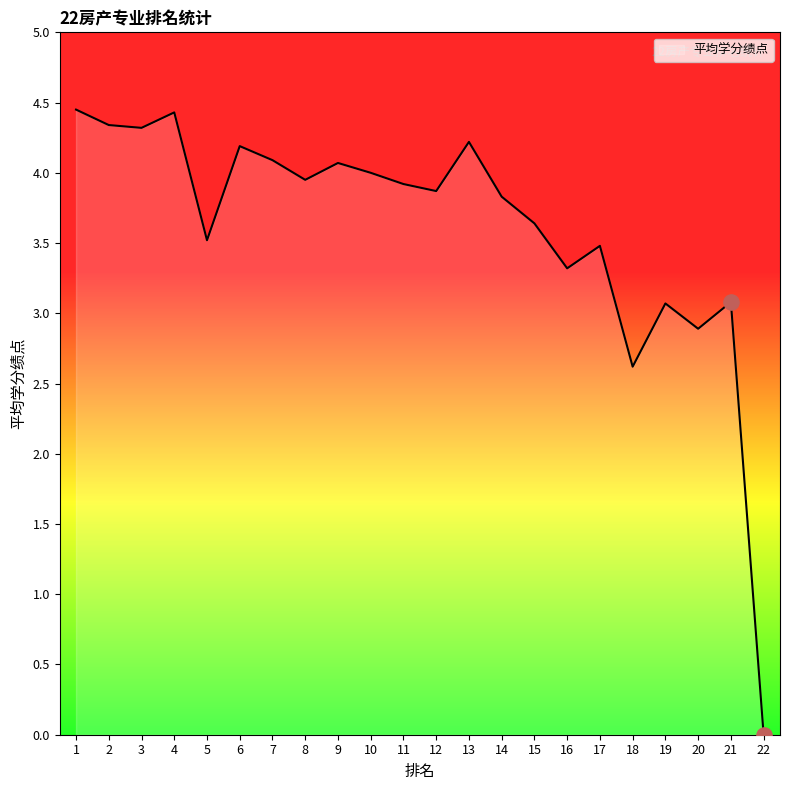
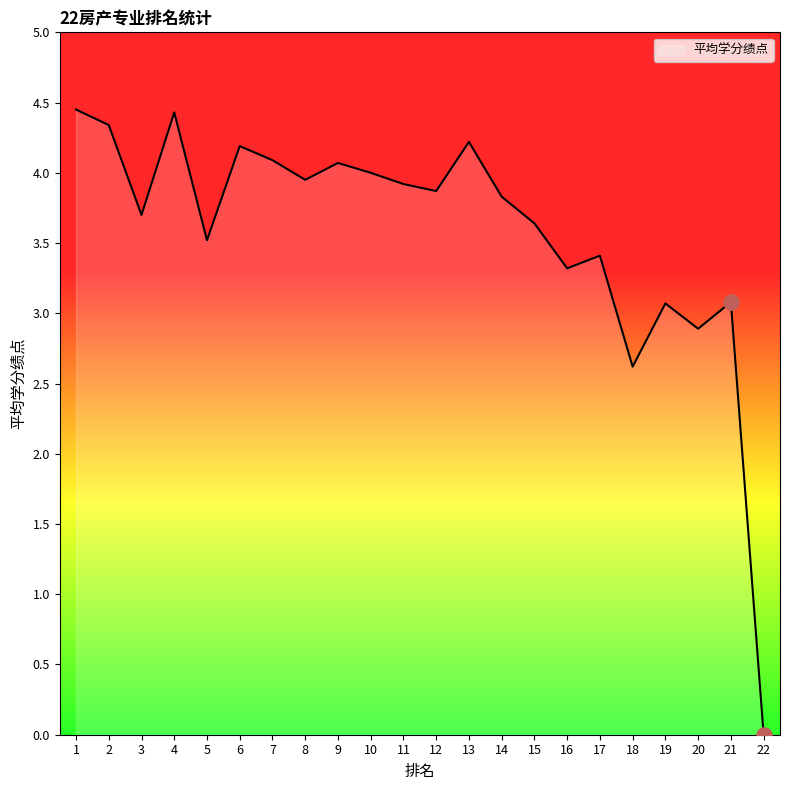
平均学分绩点, 3: 4.32 -> 3.70
平均学分绩点, 17: 3.48 -> 3.41
